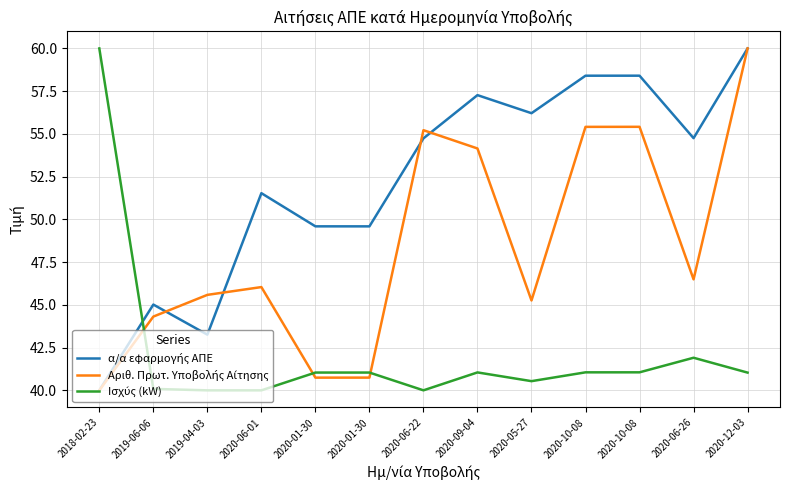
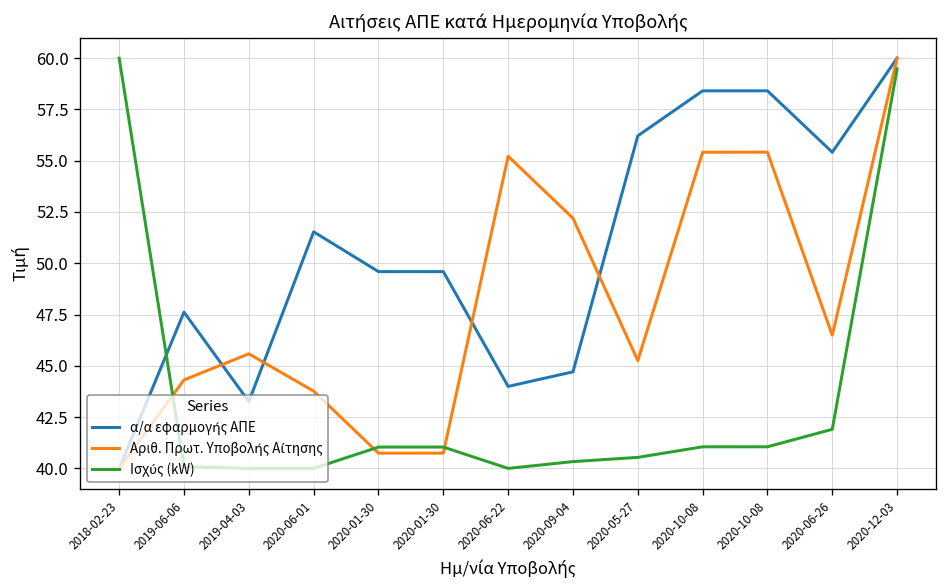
α/α εφαρμογής ΑΠΕ, 2019-06-06: 45.0 -> 47.6
Αριθ. Πρωτ. Υποβολής Αίτησης, 2020-06-01: 46.0 -> 43.8
α/α εφαρμογής ΑΠΕ, 2020-06-22: 54.7 -> 44.0
α/α εφαρμογής ΑΠΕ, 2020-09-04: 57.3 -> 44.7
Αριθ. Πρωτ. Υποβολής Αίτησης, 2020-09-04: 54.1 -> 52.2
Ισχύς (kW), 2020-09-04: 41.0 -> 40.3
α/α εφαρμογής ΑΠΕ, 2020-06-26: 54.8 -> 55.4
Ισχύς (kW), 2020-12-03: 41.0 -> 59.5
